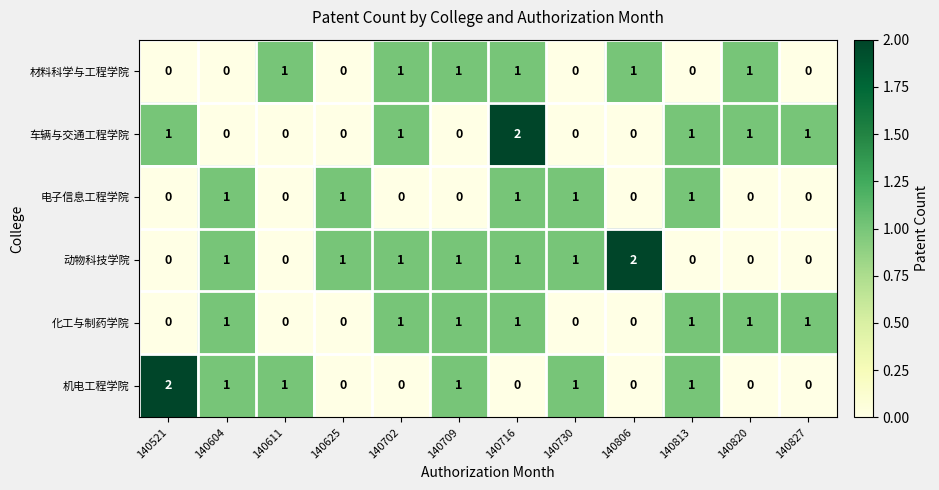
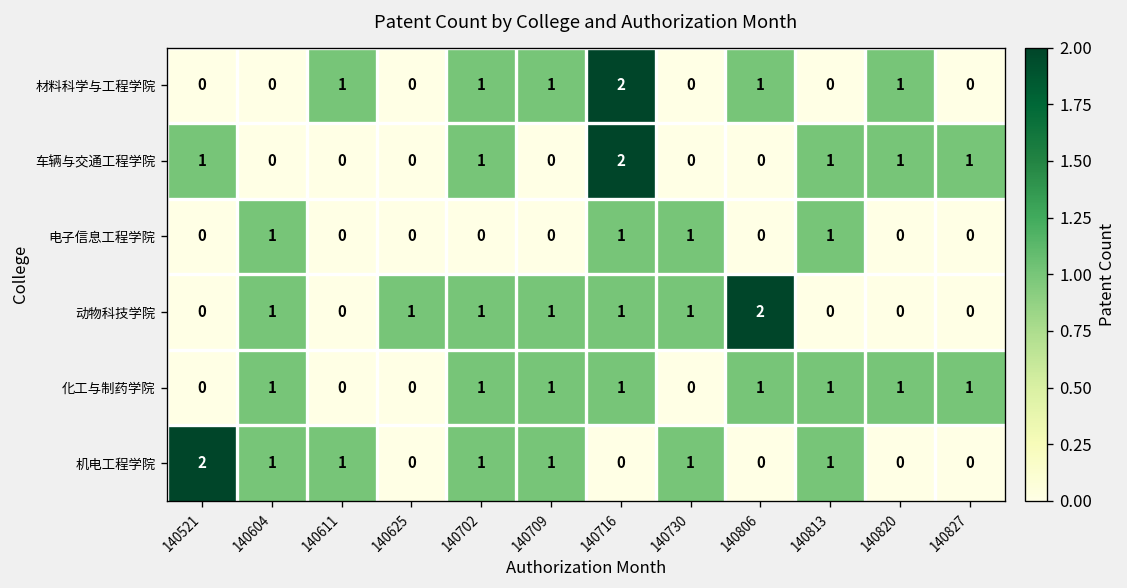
材料科学与工程学院, 140716: 1 -> 2
电子信息工程学院, 140625: 1 -> 0
化工与制药学院, 140806: 0 -> 1
机电工程学院, 140702: 0 -> 1
